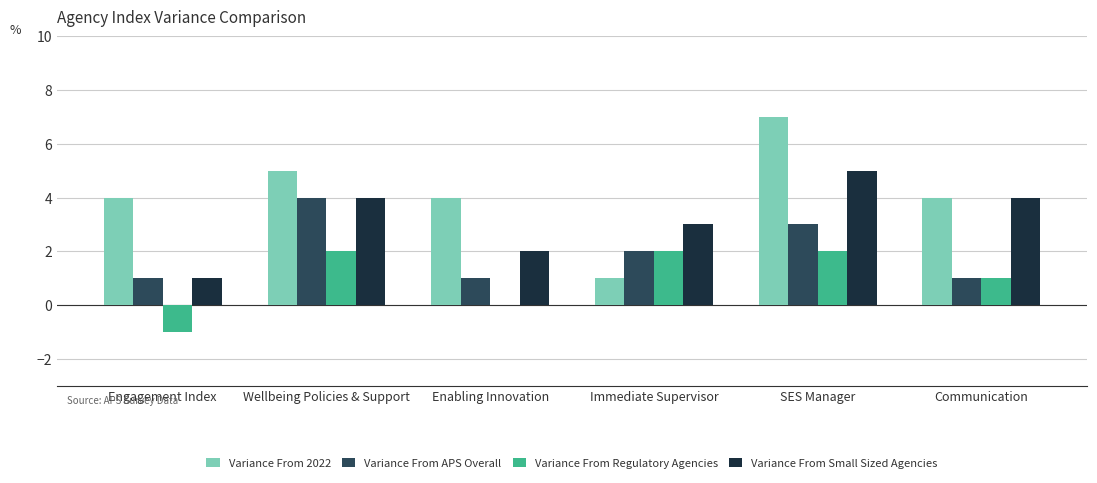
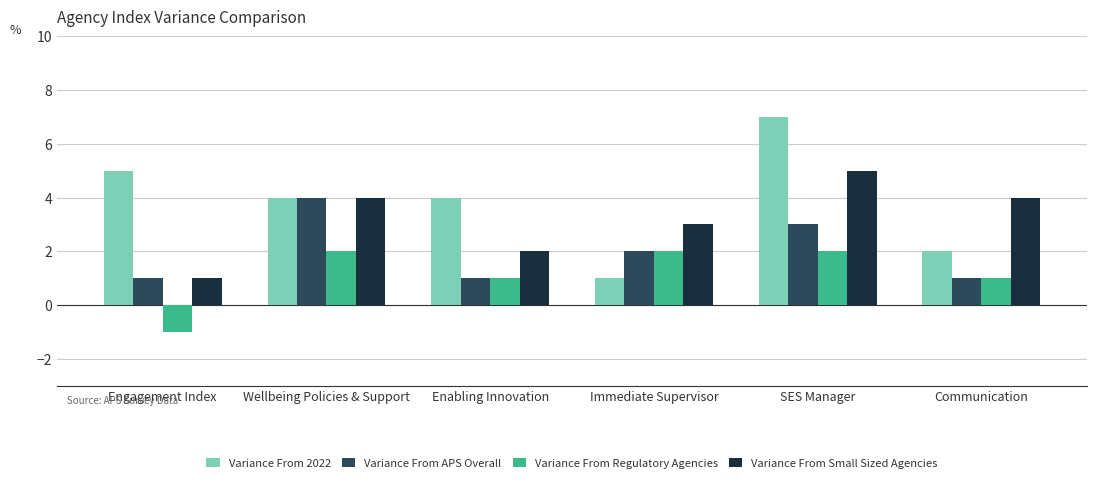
Variance From 2022, Engagement Index: 4 -> 5
Variance From 2022, Wellbeing Policies & Support: 5 -> 4
Variance From Regulatory Agencies, Enabling Innovation: 0 -> 1
Variance From 2022, Communication: 4 -> 2
